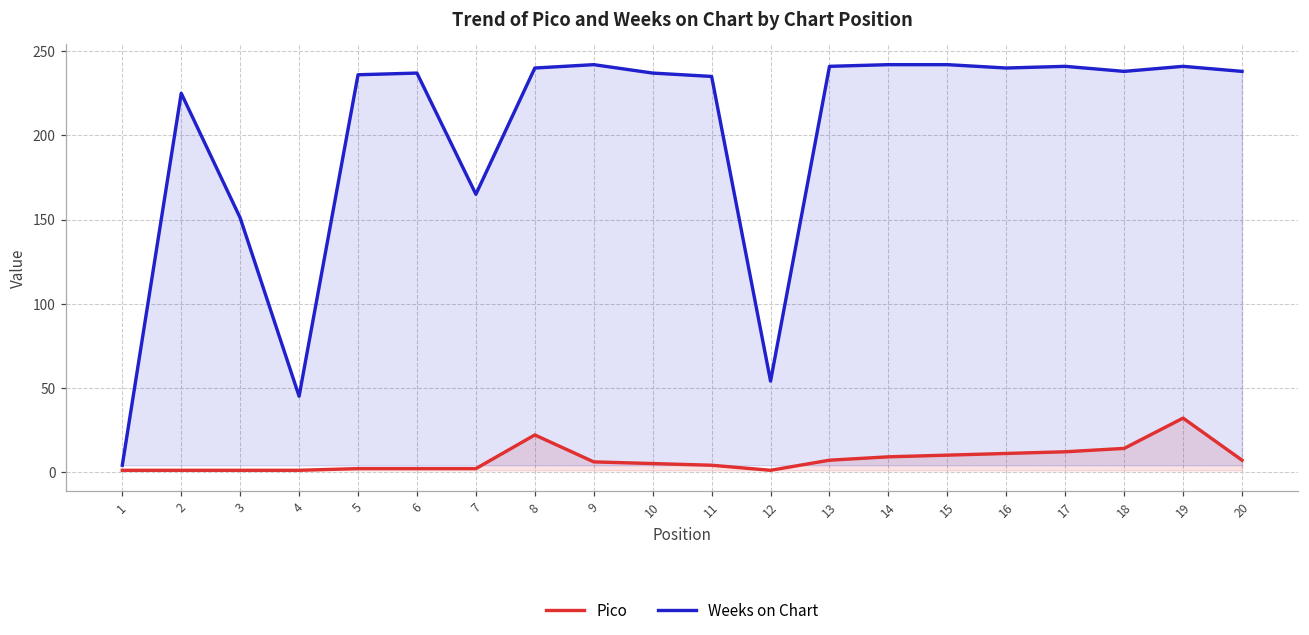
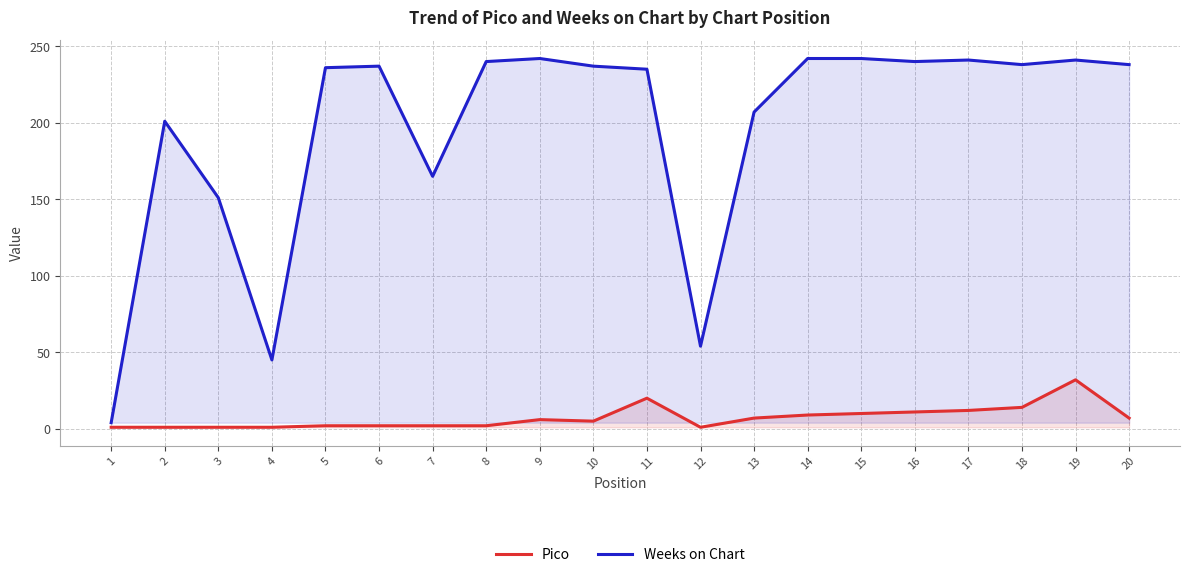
Weeks on Chart, 2: 225 -> 201
Pico, 8: 22 -> 2
Pico, 11: 4 -> 20
Weeks on Chart, 13: 241 -> 207
